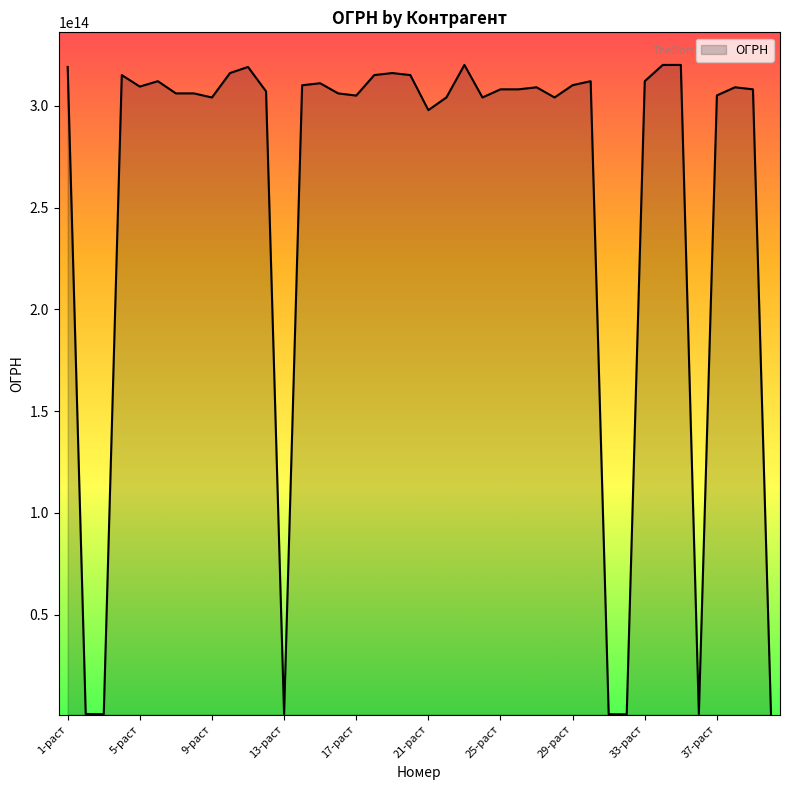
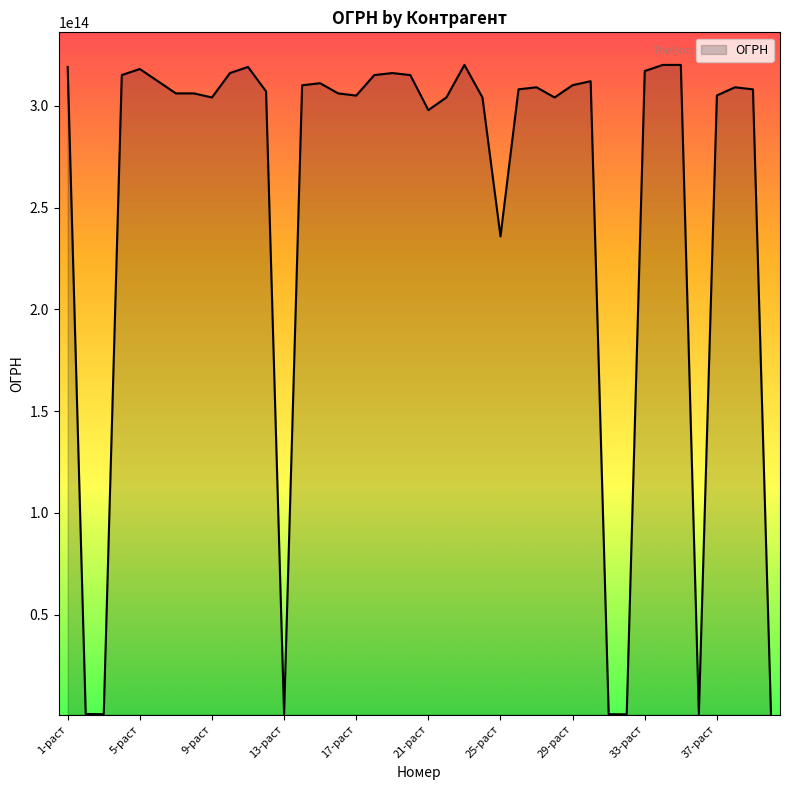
5-раст: 310000000000000 -> 318000000000000
25-раст: 308000000000000 -> 236000000000000
33-раст: 312000000000000 -> 317000000000000
